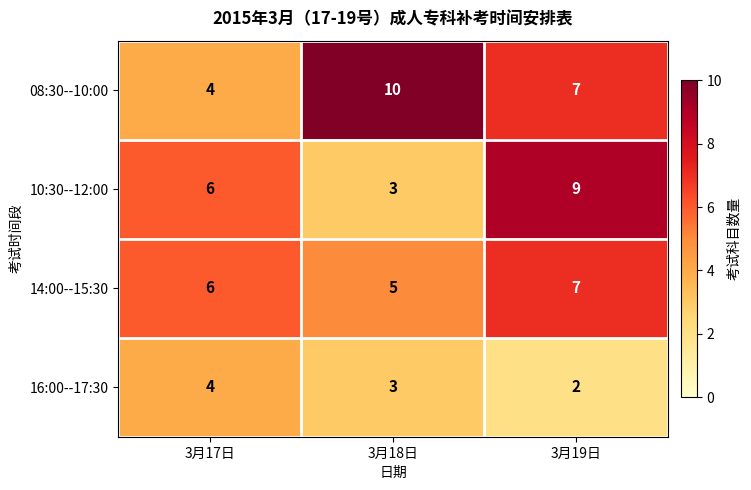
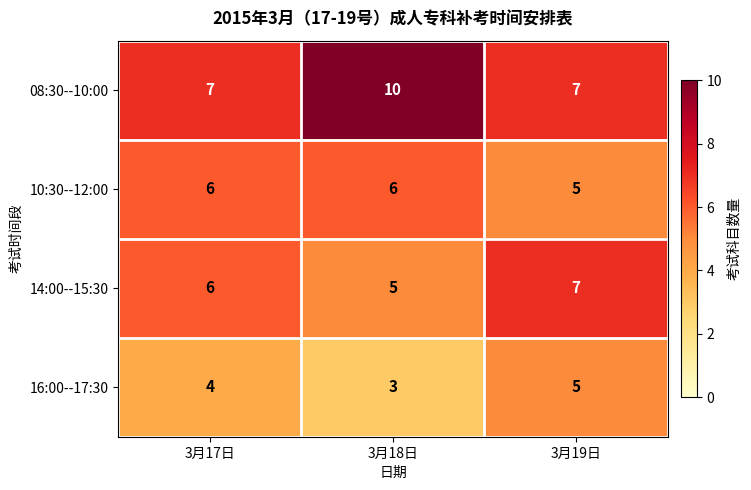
08:30--10:00, 3月17日: 4 -> 7
10:30--12:00, 3月18日: 3 -> 6
10:30--12:00, 3月19日: 9 -> 5
16:00--17:30, 3月19日: 2 -> 5
